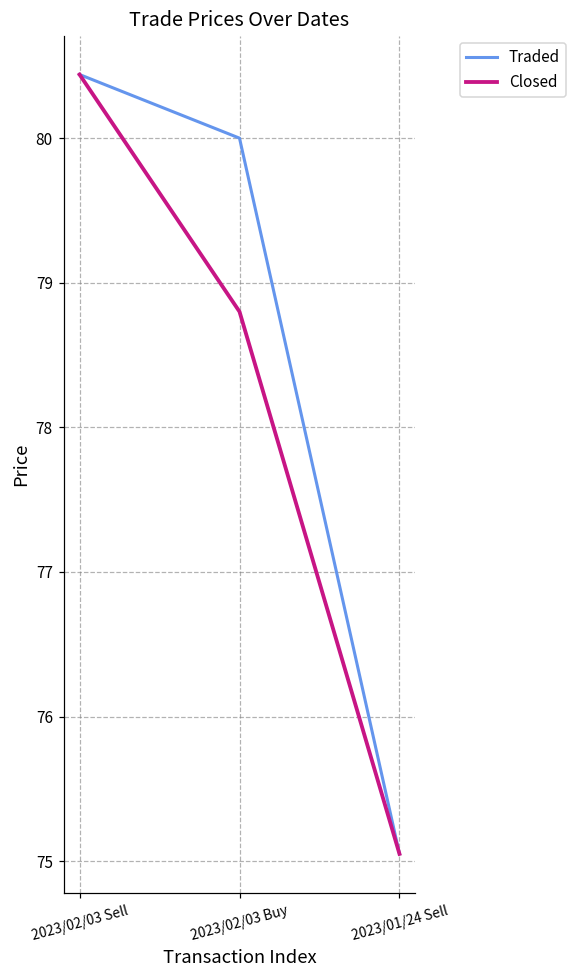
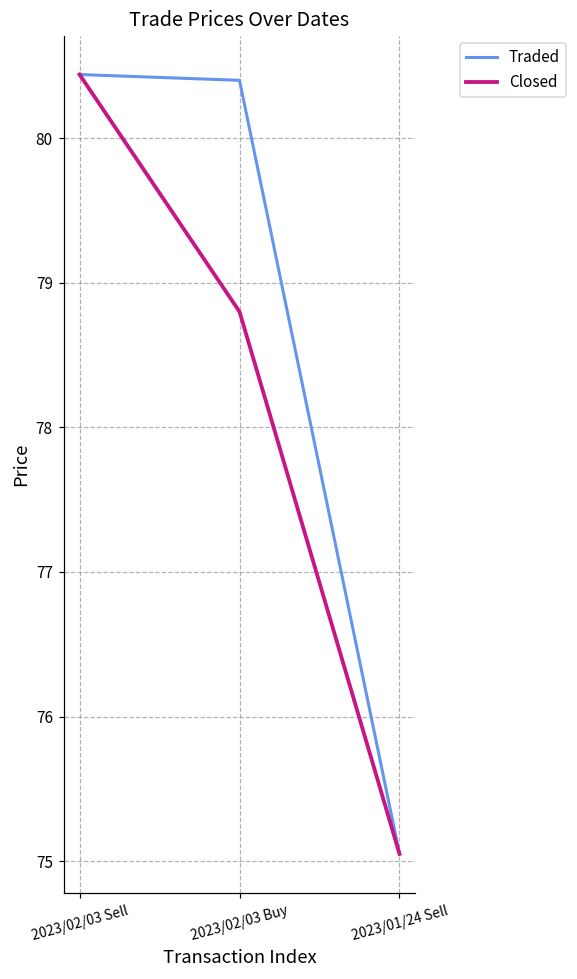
Traded, 2023/02/03 Buy: 80.0 -> 80.4
